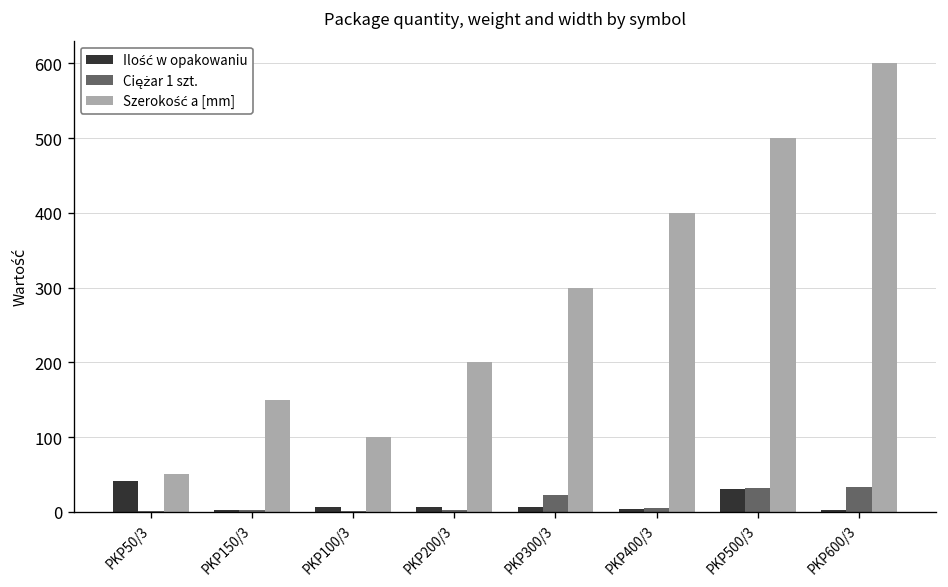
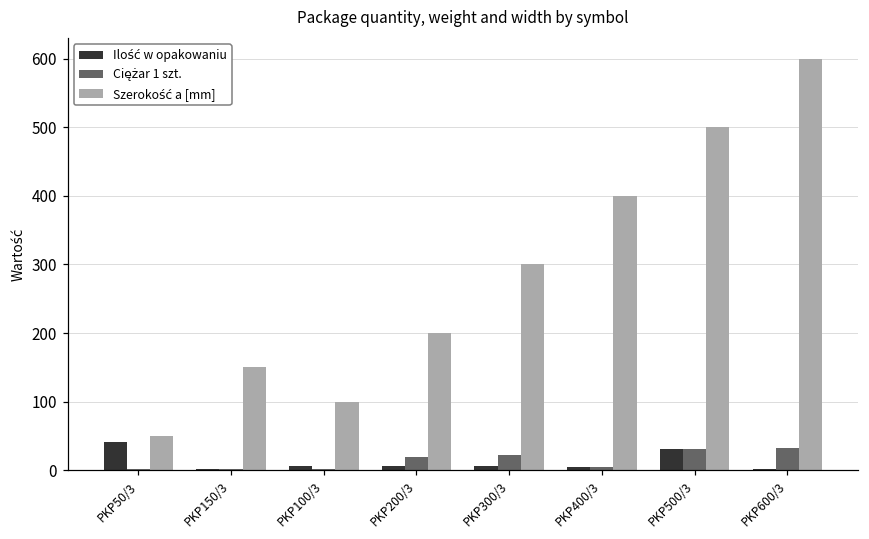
Ciężar 1 szt., PKP200/3: 0 -> 20
